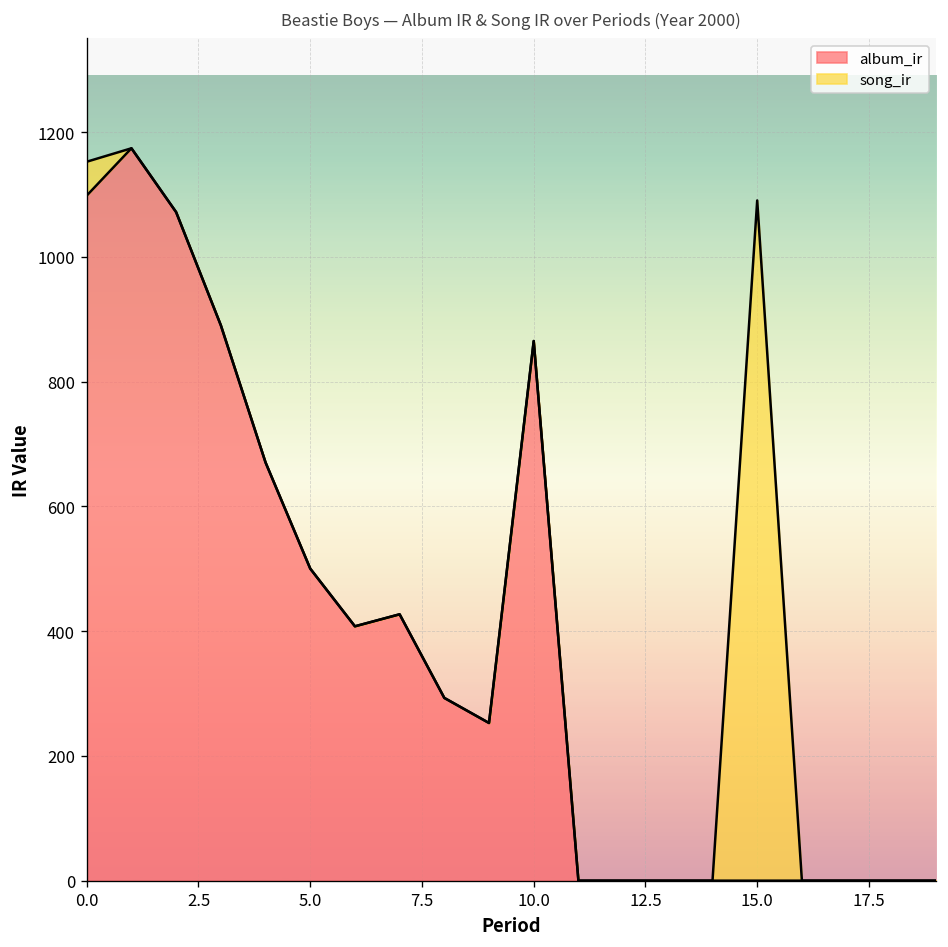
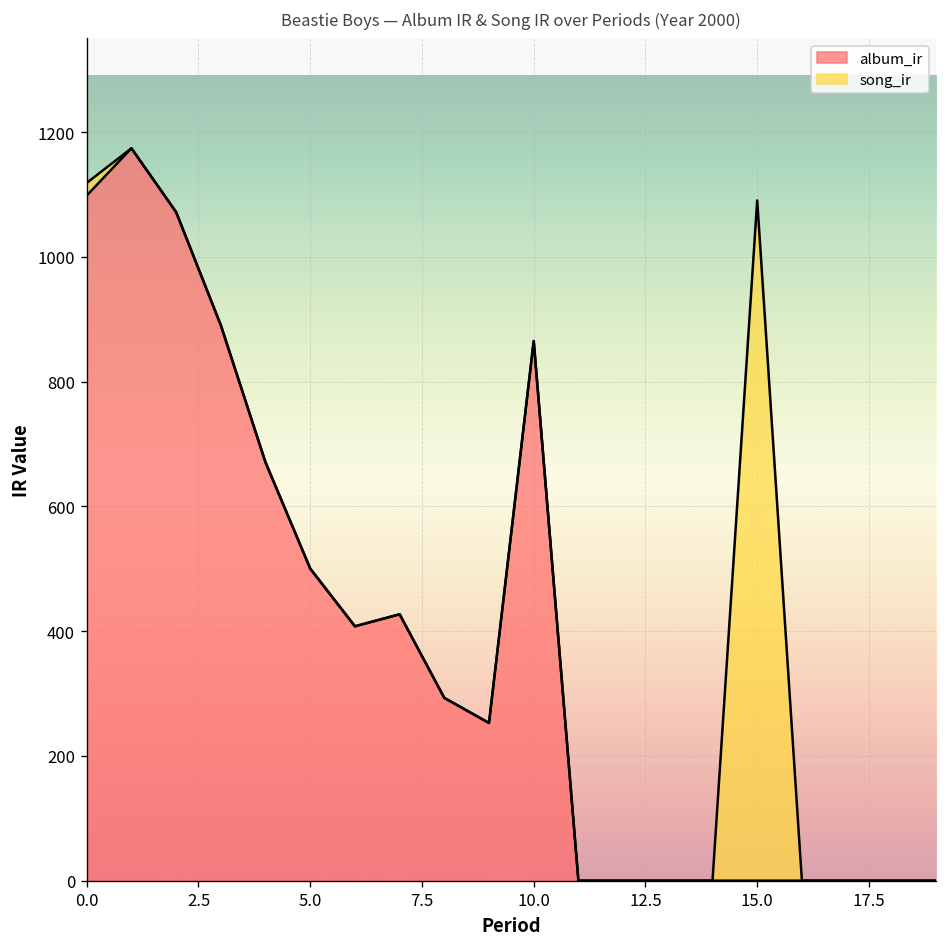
song_ir, 0.0: 50 -> 20
